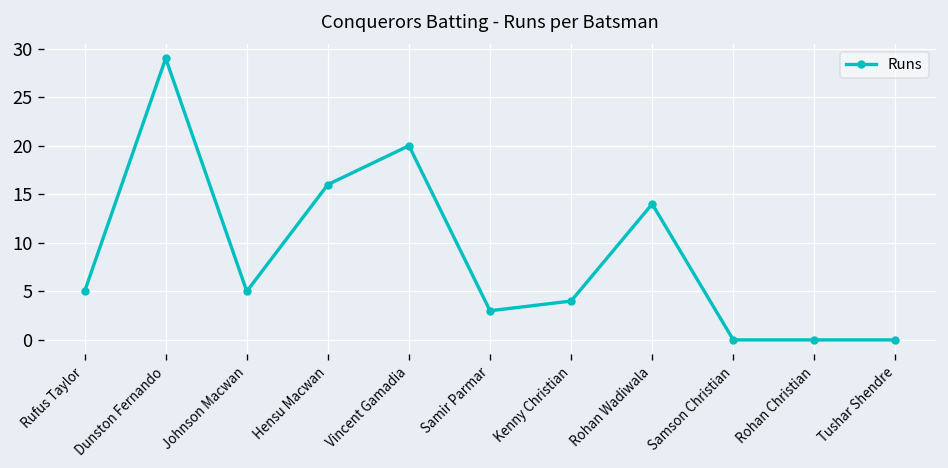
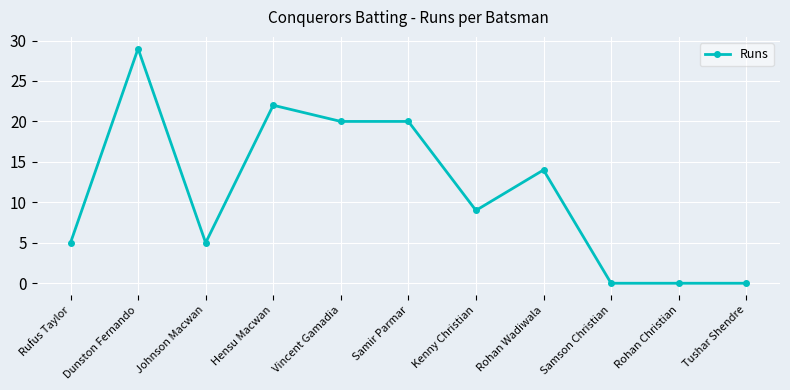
Hensu Macwan: 16 -> 22
Samir Parmar: 3 -> 20
Kenny Christian: 4 -> 9
